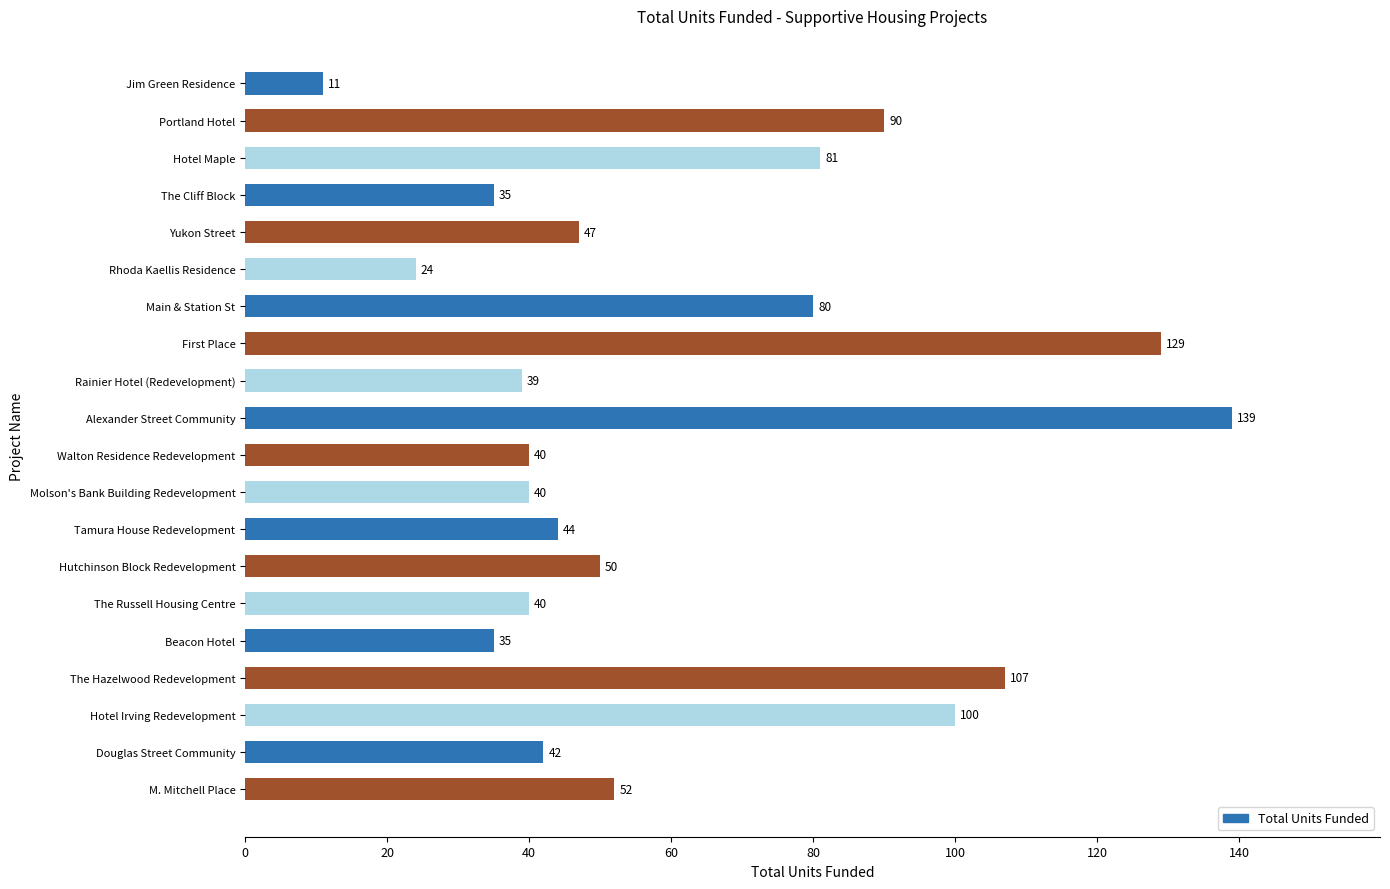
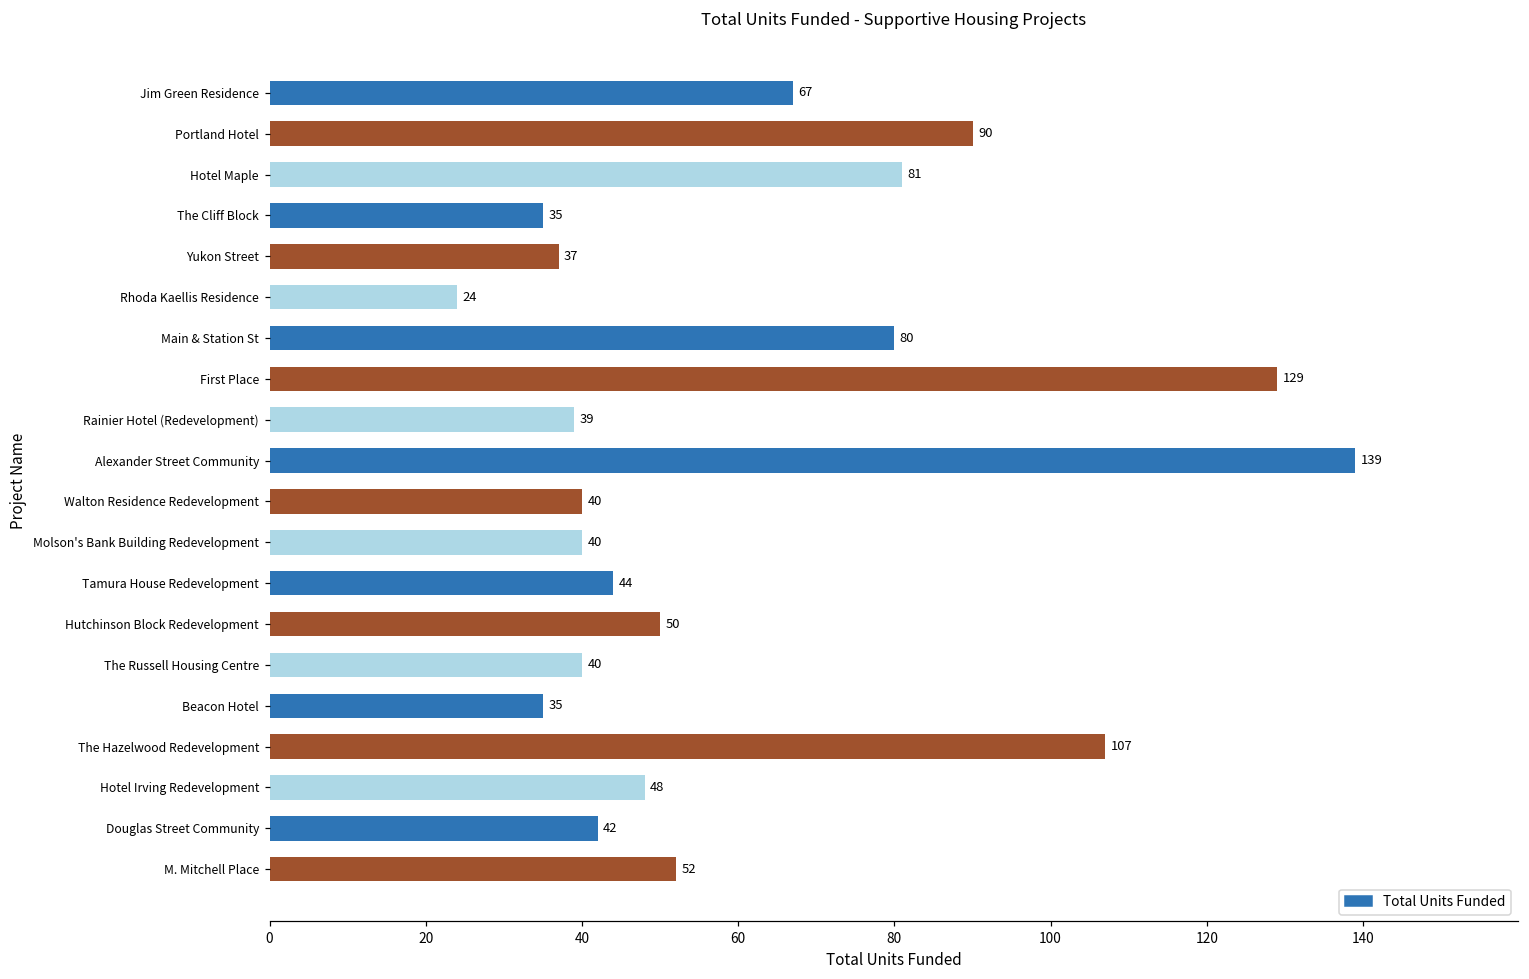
Jim Green Residence: 11 -> 67
Yukon Street: 47 -> 37
Hotel Irving Redevelopment: 100 -> 48
